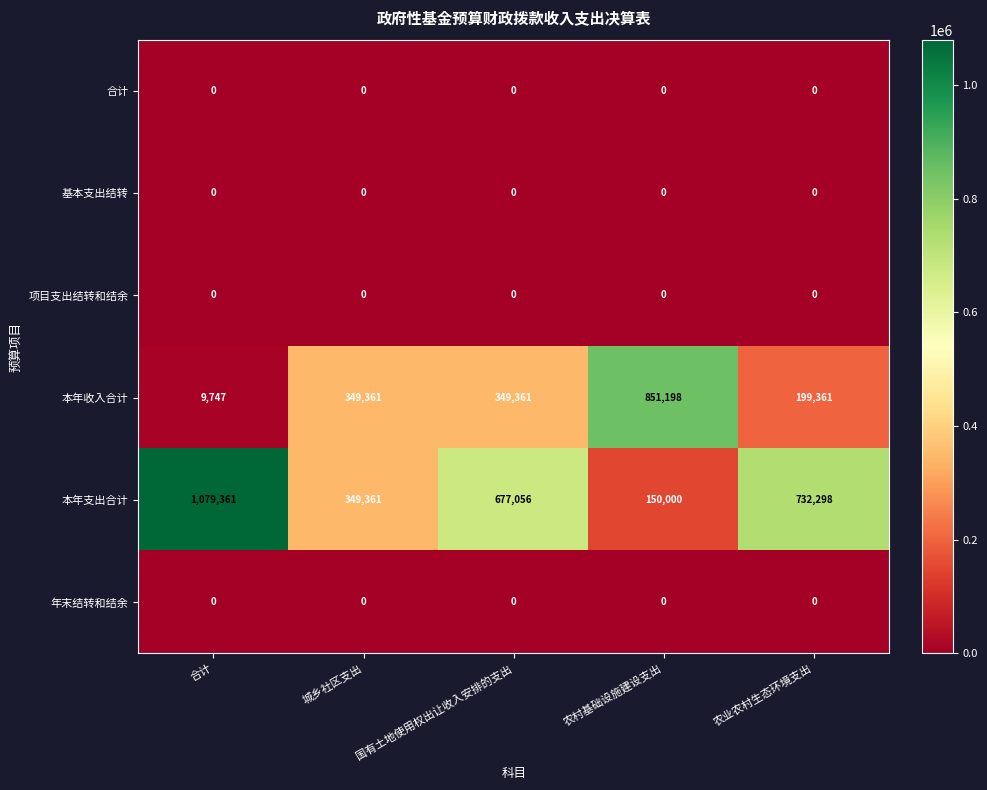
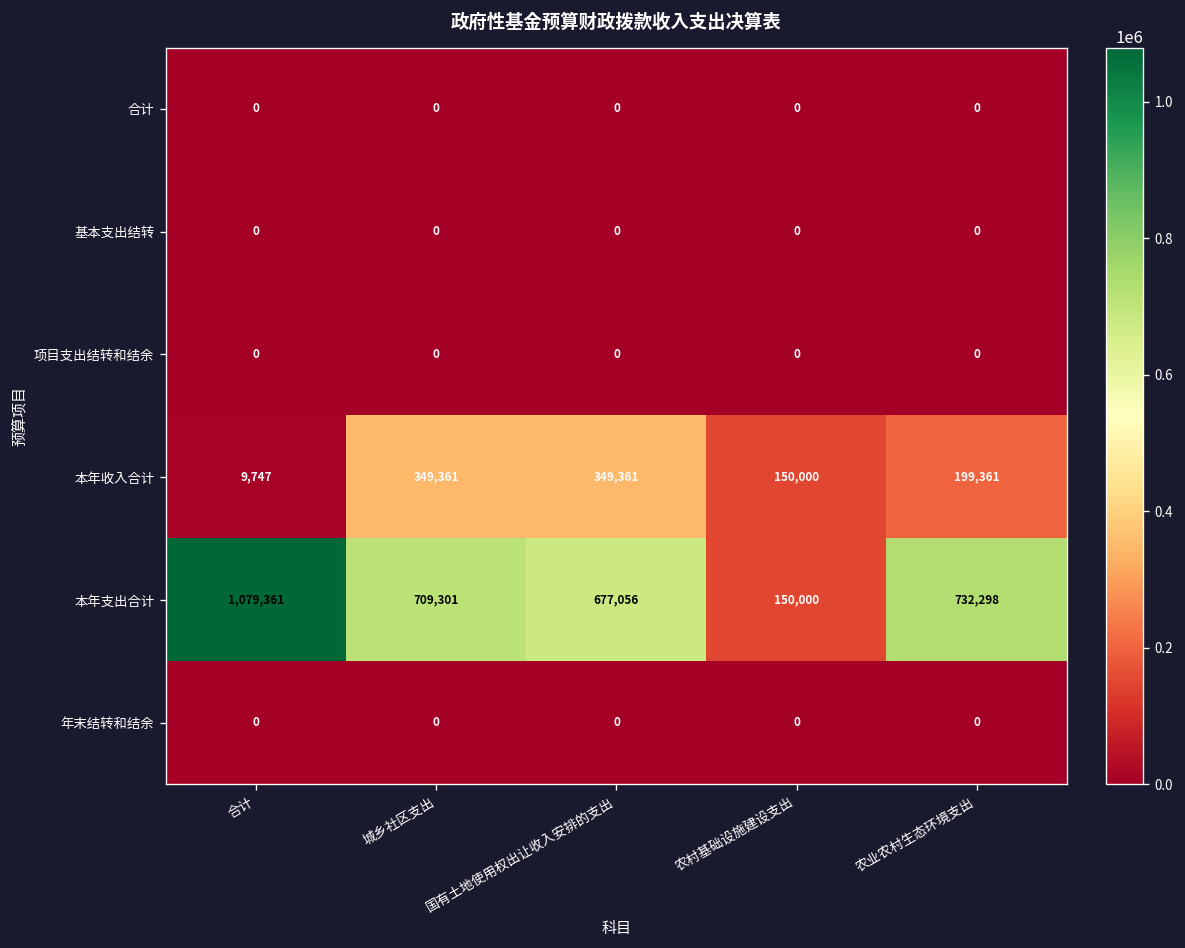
本年收入合计, 农村基础设施建设支出: 851,198 -> 150,000
本年支出合计, 城乡社区支出: 349,361 -> 709,301
